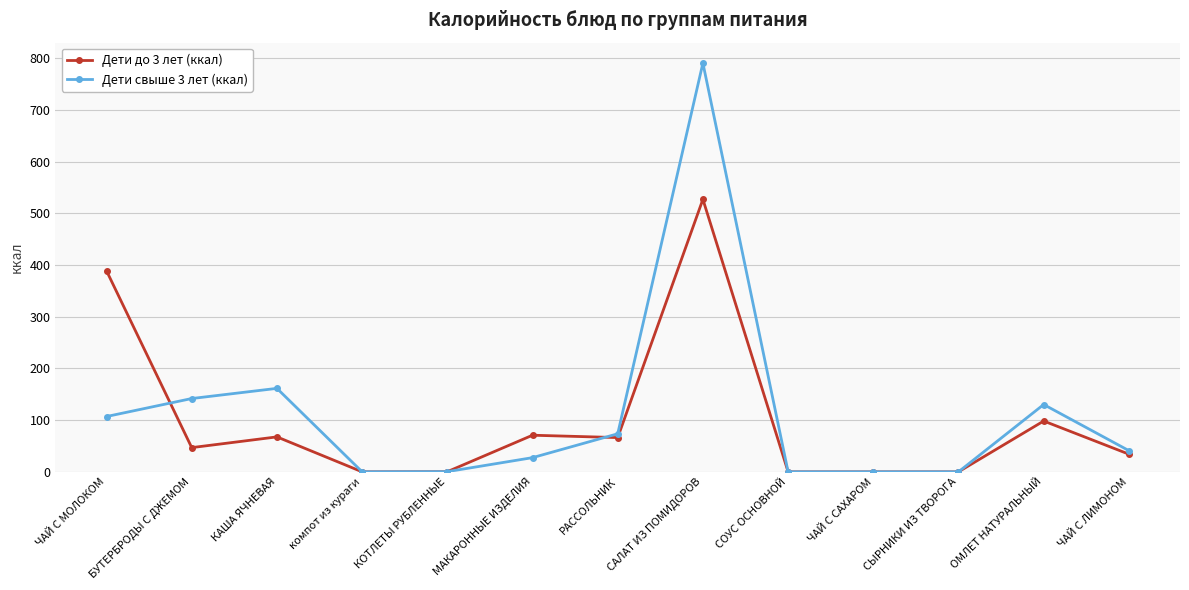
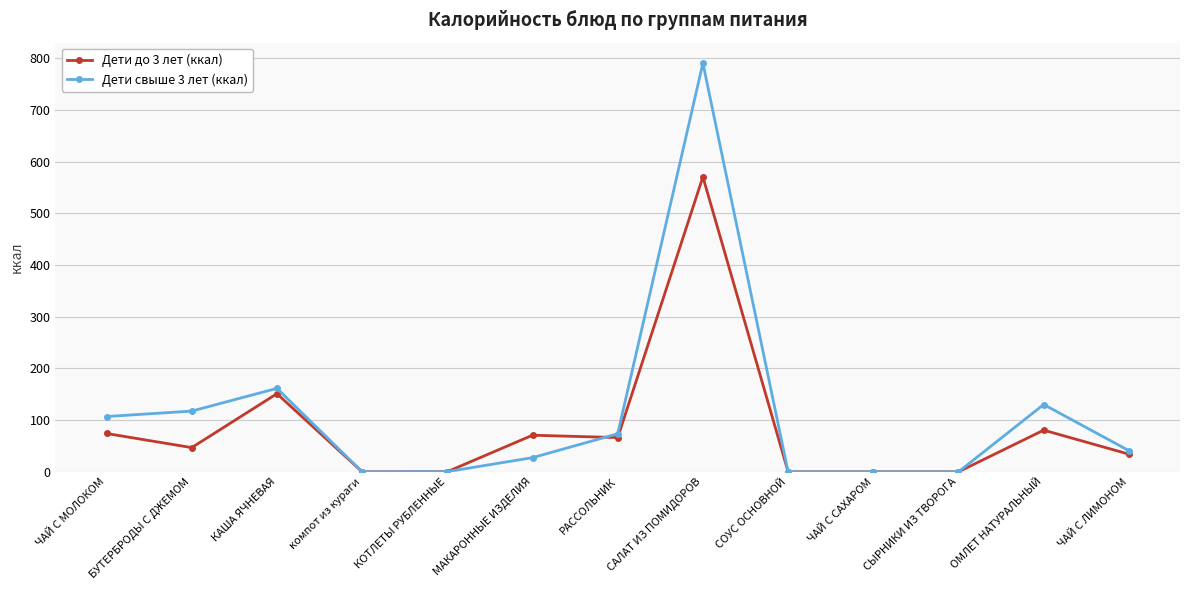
Дети до 3 лет (ккал), ЧАЙ С МОЛОКОМ: 390 -> 70
Дети свыше 3 лет (ккал), БУТЕРБРОДЫ С ДЖЕМОМ: 140 -> 120
Дети до 3 лет (ккал), КАША ЯЧНЕВАЯ: 70 -> 150
Дети до 3 лет (ккал), САЛАТ ИЗ ПОМИДОРОВ: 530 -> 570
Дети до 3 лет (ккал), ОМЛЕТ НАТУРАЛЬНЫЙ: 100 -> 80
